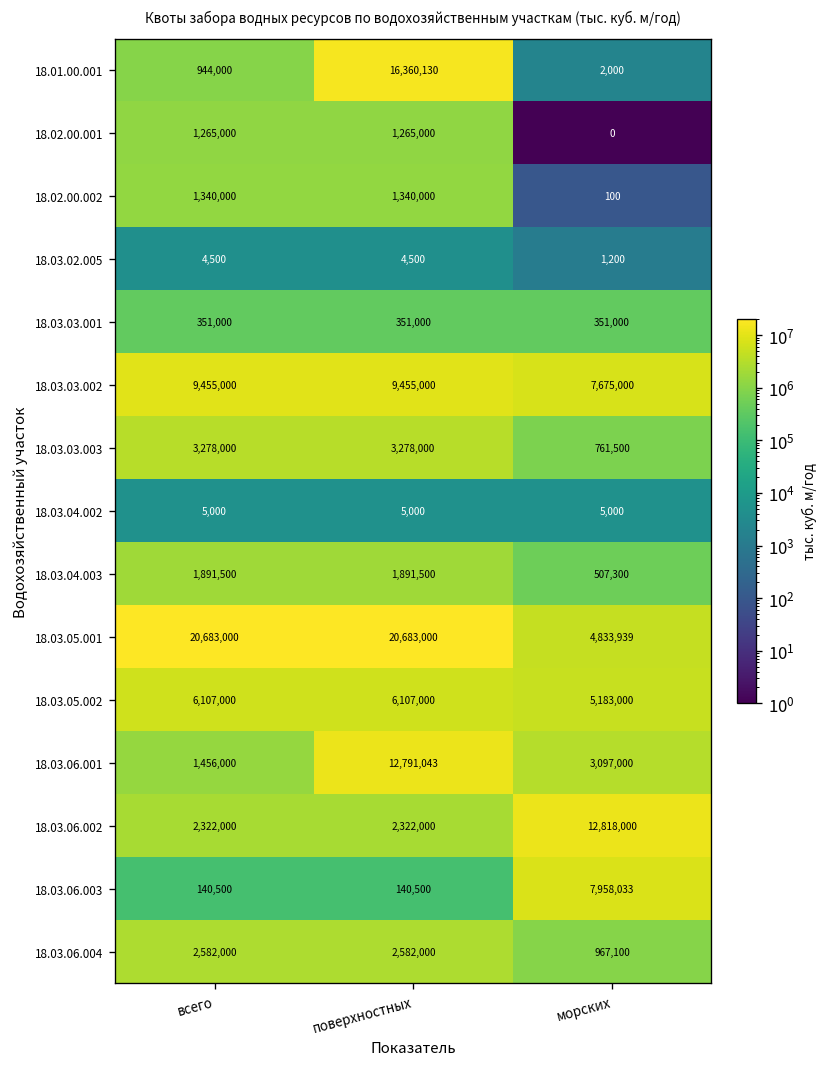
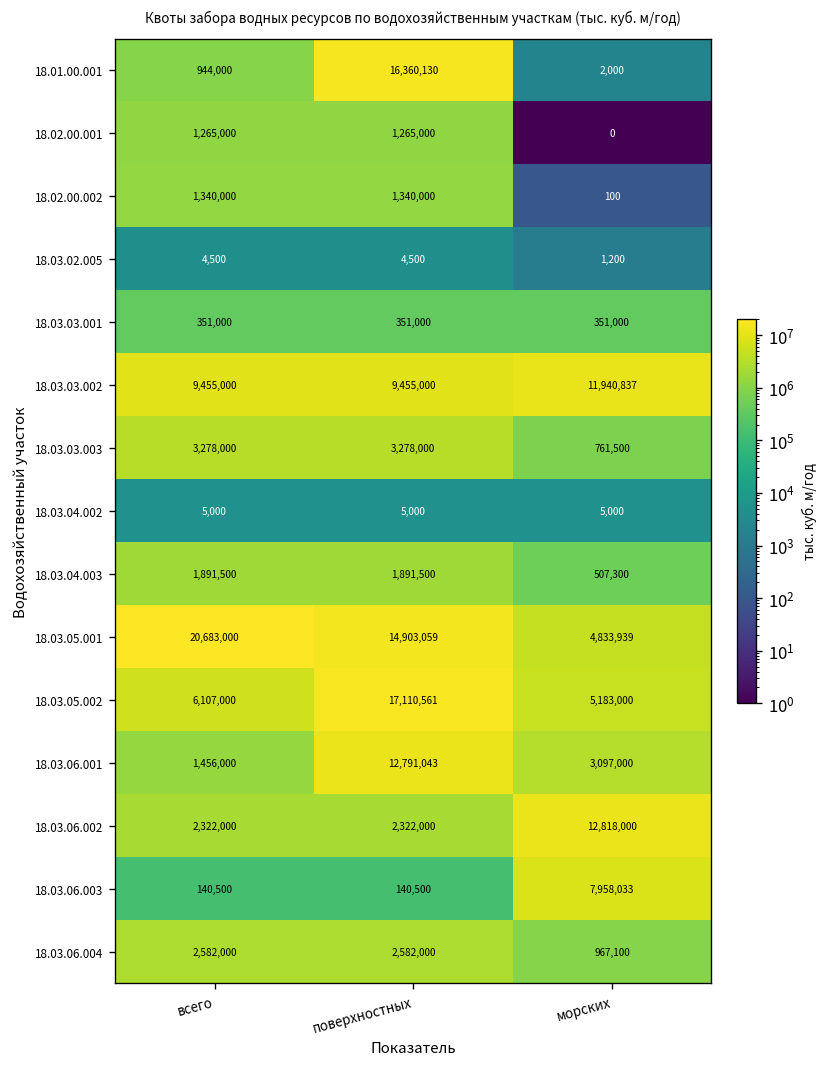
18.03.03.002, морских: 7,675,000 -> 11,940,837
18.03.05.001, поверхностных: 20,683,000 -> 14,903,059
18.03.05.002, поверхностных: 6,107,000 -> 17,110,561
